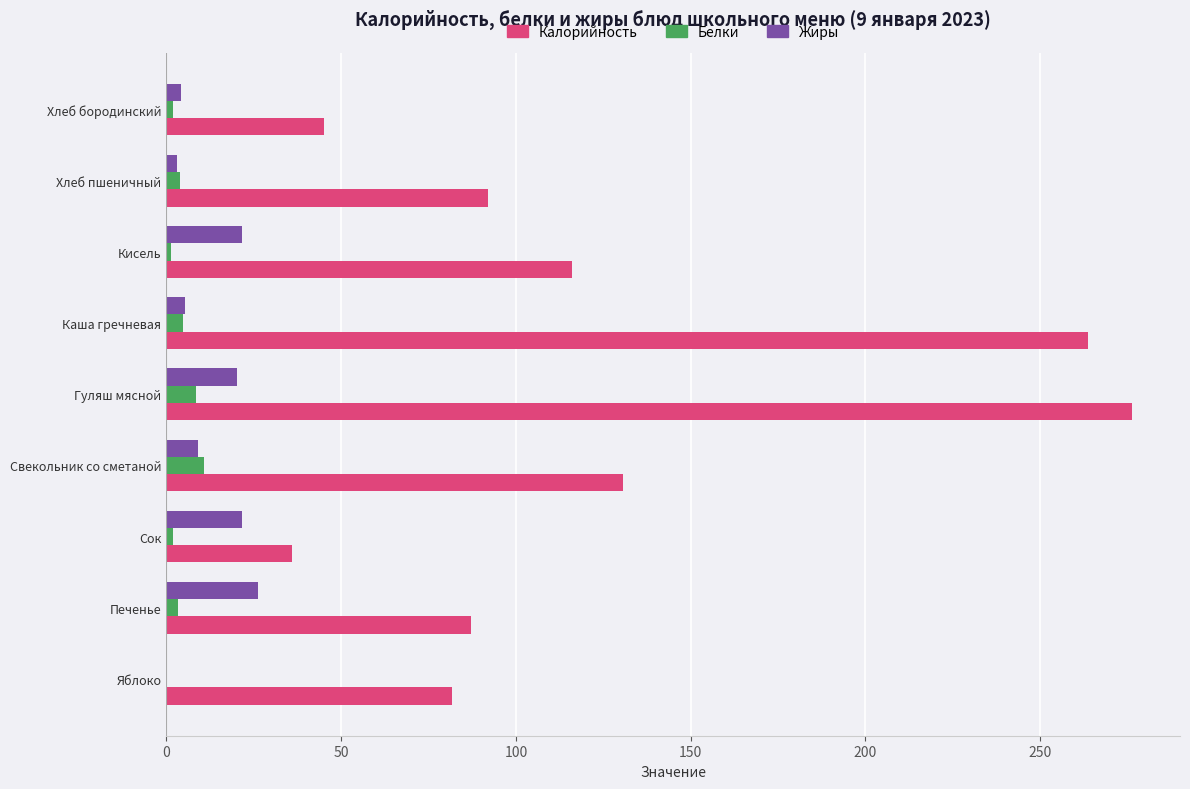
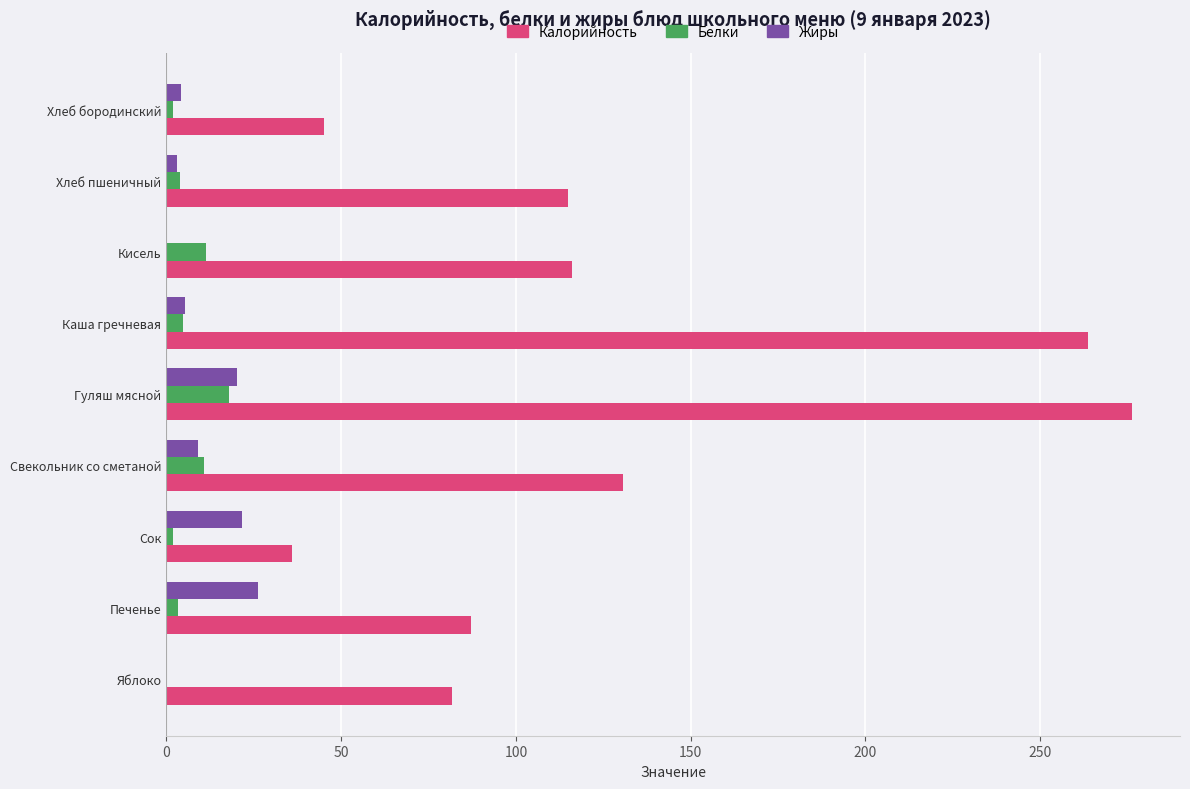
Калорийность, Хлеб пшеничный: 92 -> 115
Жиры, Кисель: 22 -> 0
Белки, Кисель: 1 -> 11
Белки, Гуляш мясной: 9 -> 18
